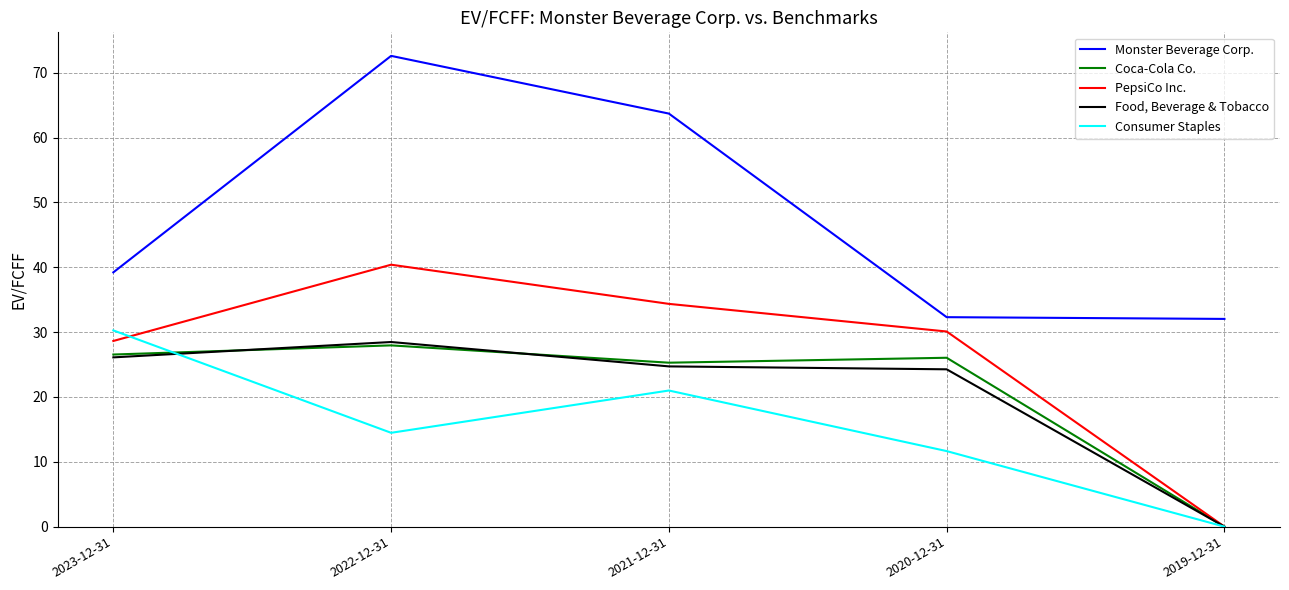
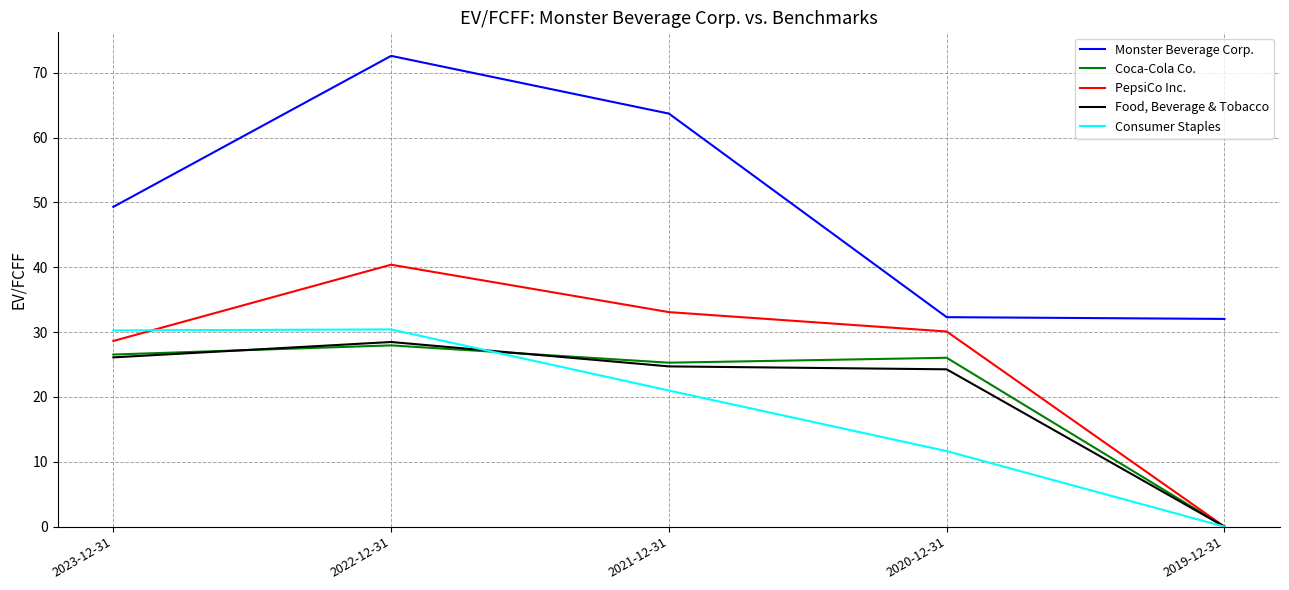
Monster Beverage Corp., 2023-12-31: 39 -> 49
Consumer Staples, 2022-12-31: 14 -> 30
PepsiCo Inc., 2021-12-31: 34 -> 33
